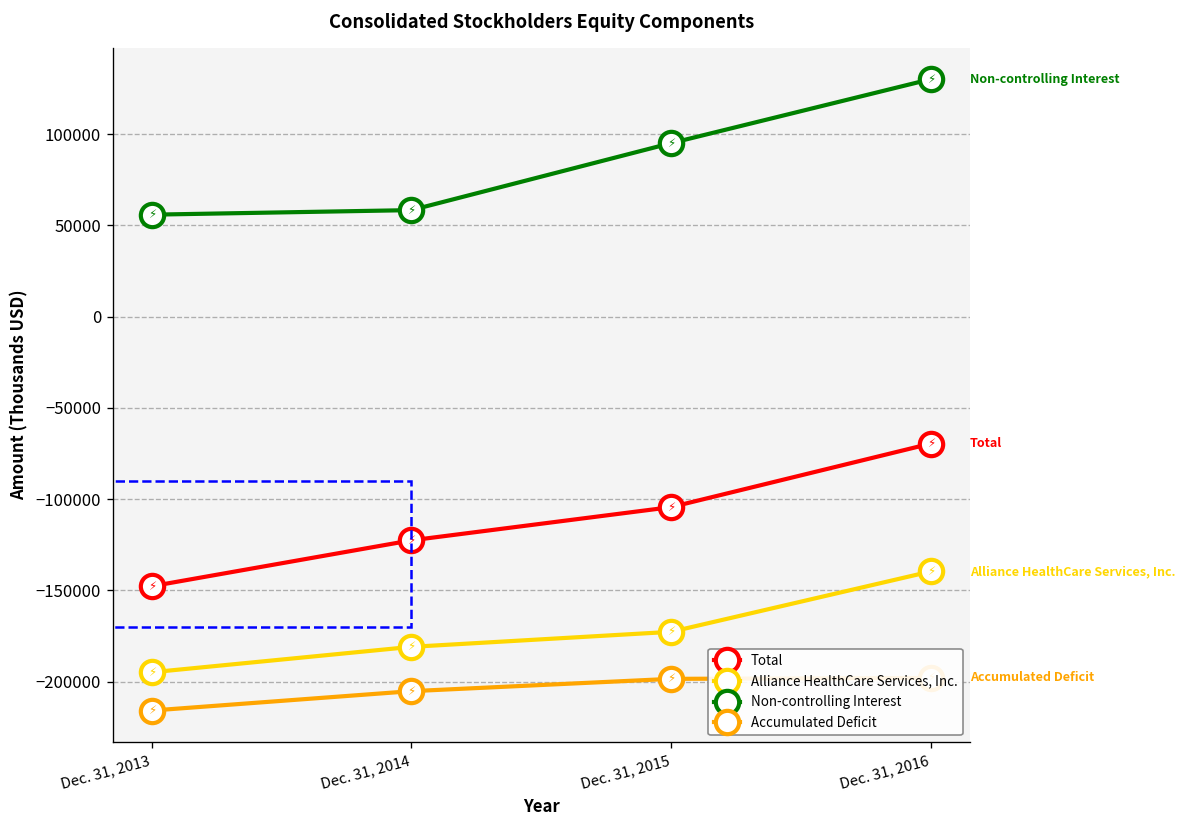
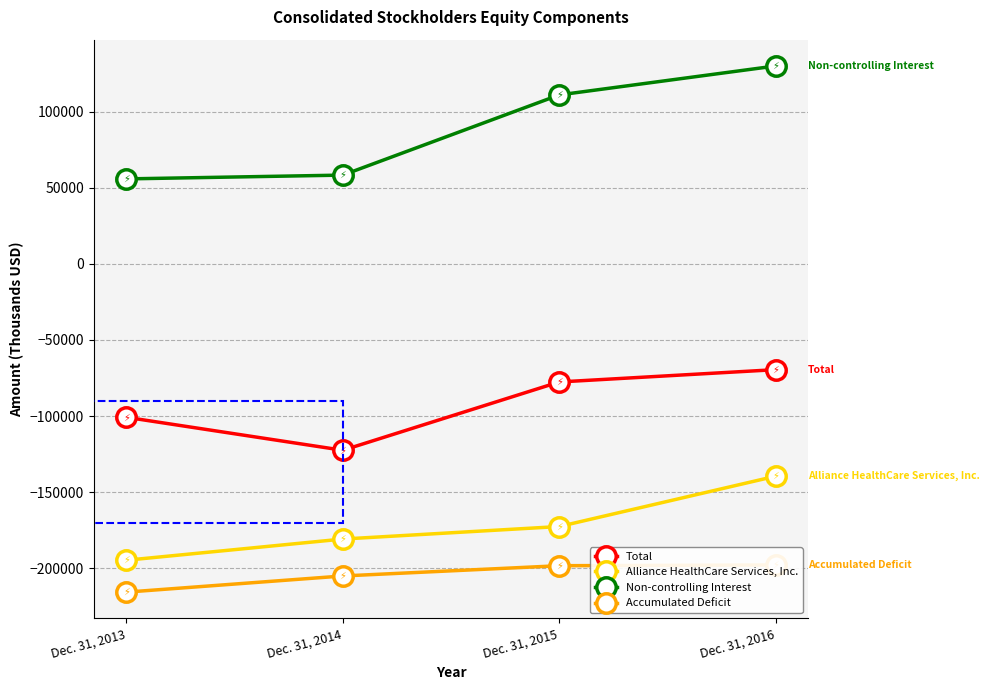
Total, Dec. 31, 2013: -148000 -> -101000
Total, Dec. 31, 2015: -104000 -> -78000
Non-controlling Interest, Dec. 31, 2015: 95000 -> 111000
